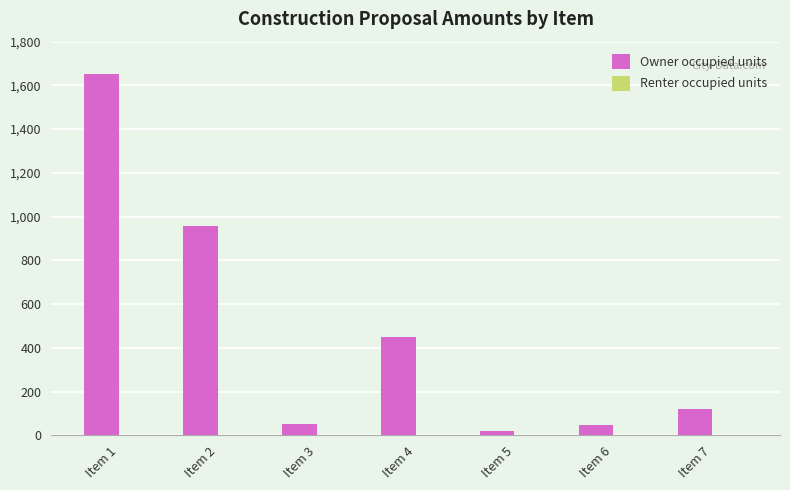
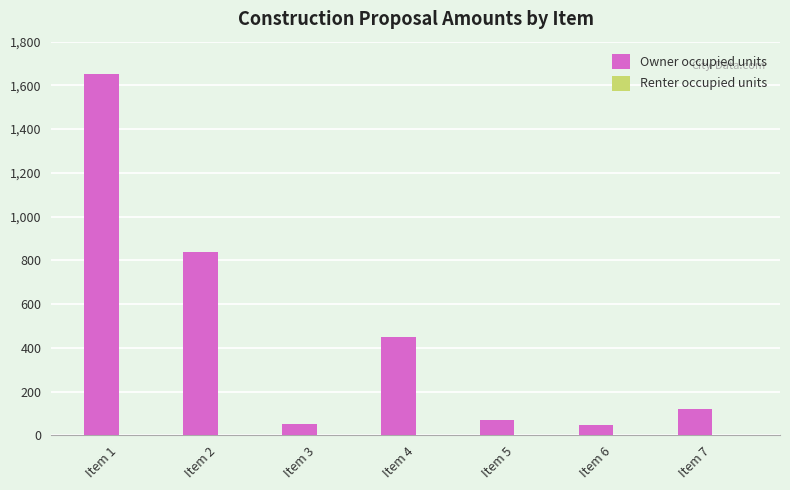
Owner occupied units, Item 2: 960 -> 840
Owner occupied units, Item 5: 20 -> 70
